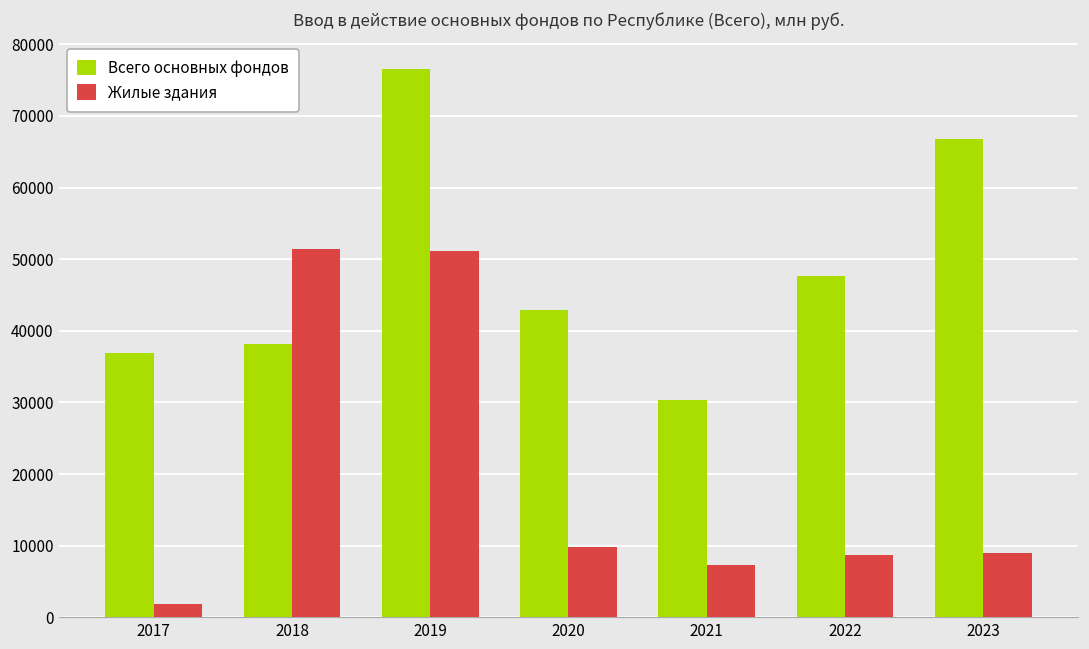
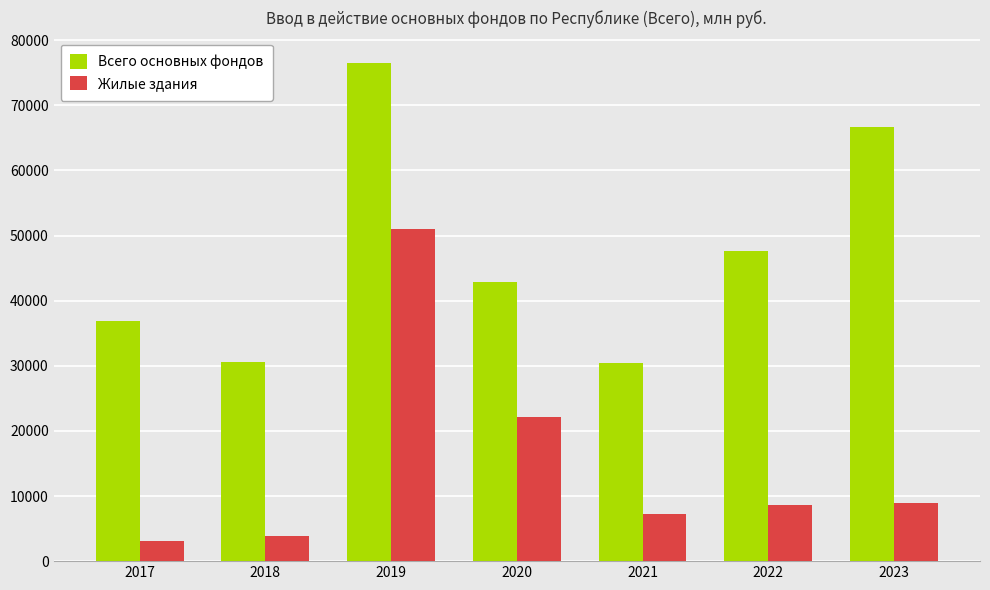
Жилые здания, 2017: 2000 -> 3000
Всего основных фондов, 2018: 38000 -> 31000
Жилые здания, 2018: 51000 -> 4000
Жилые здания, 2020: 10000 -> 22000
